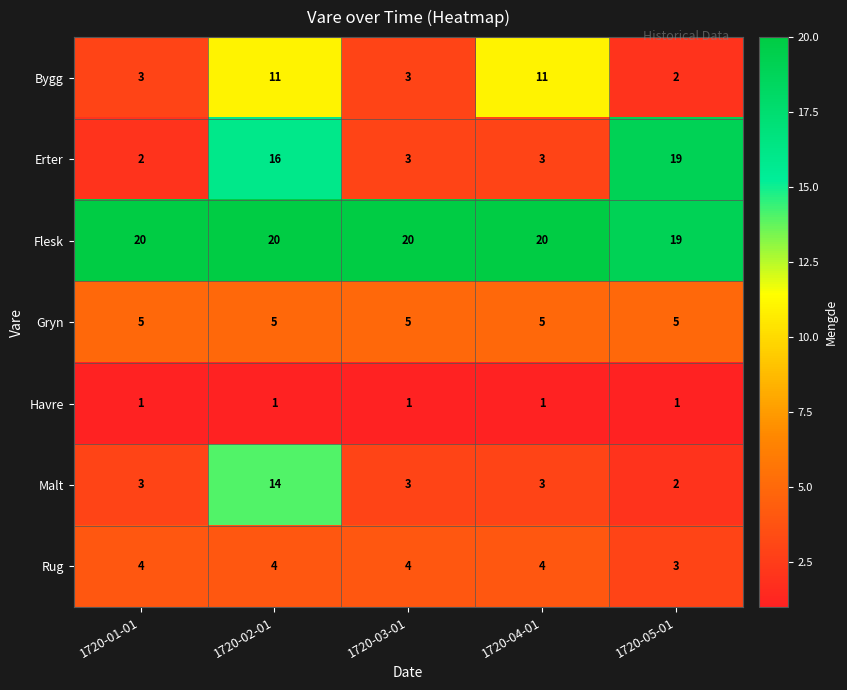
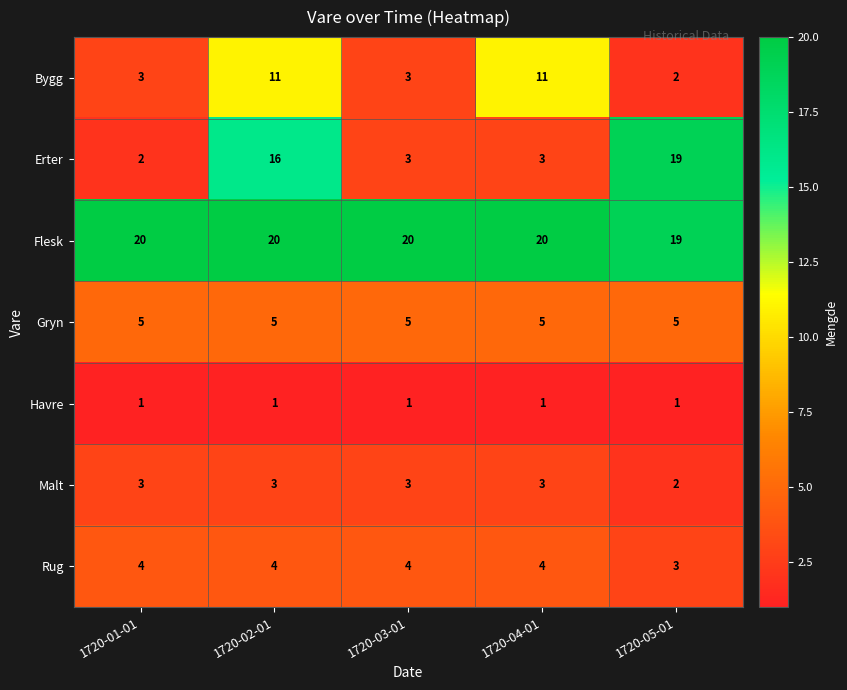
Malt, 1720-02-01: 14 -> 3
